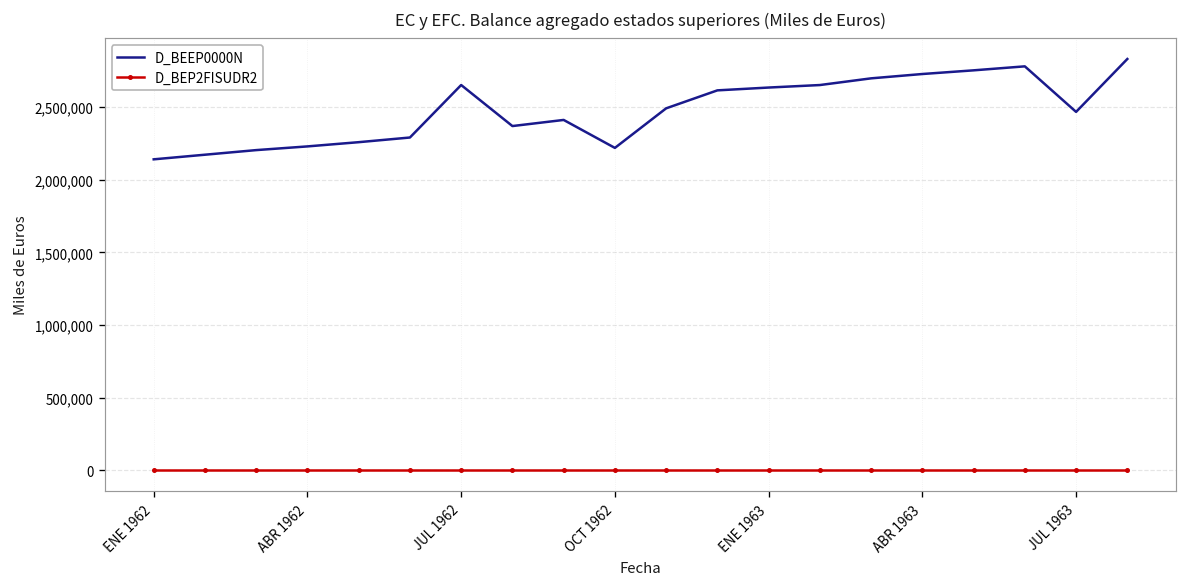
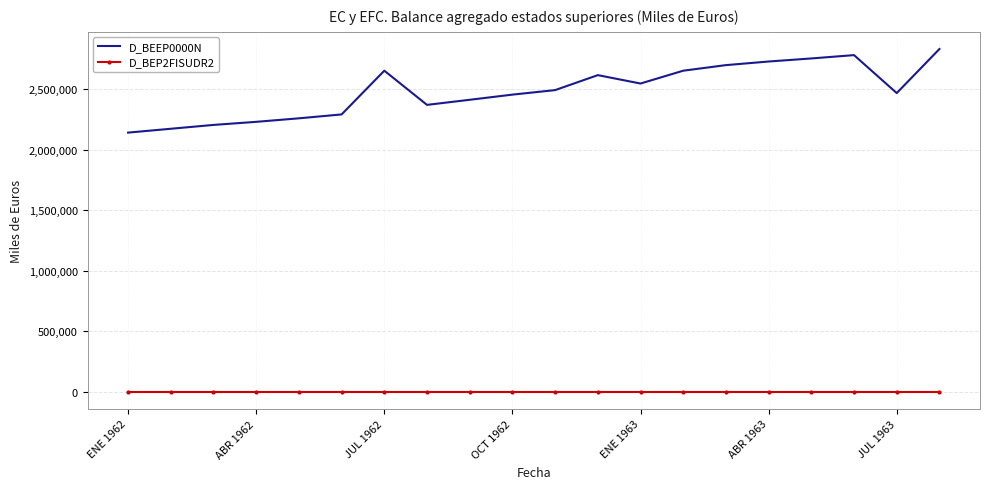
D_BEEP0000N, OCT 1962: 2,220,000 -> 2,460,000
D_BEEP0000N, ENE 1963: 2,640,000 -> 2,550,000
